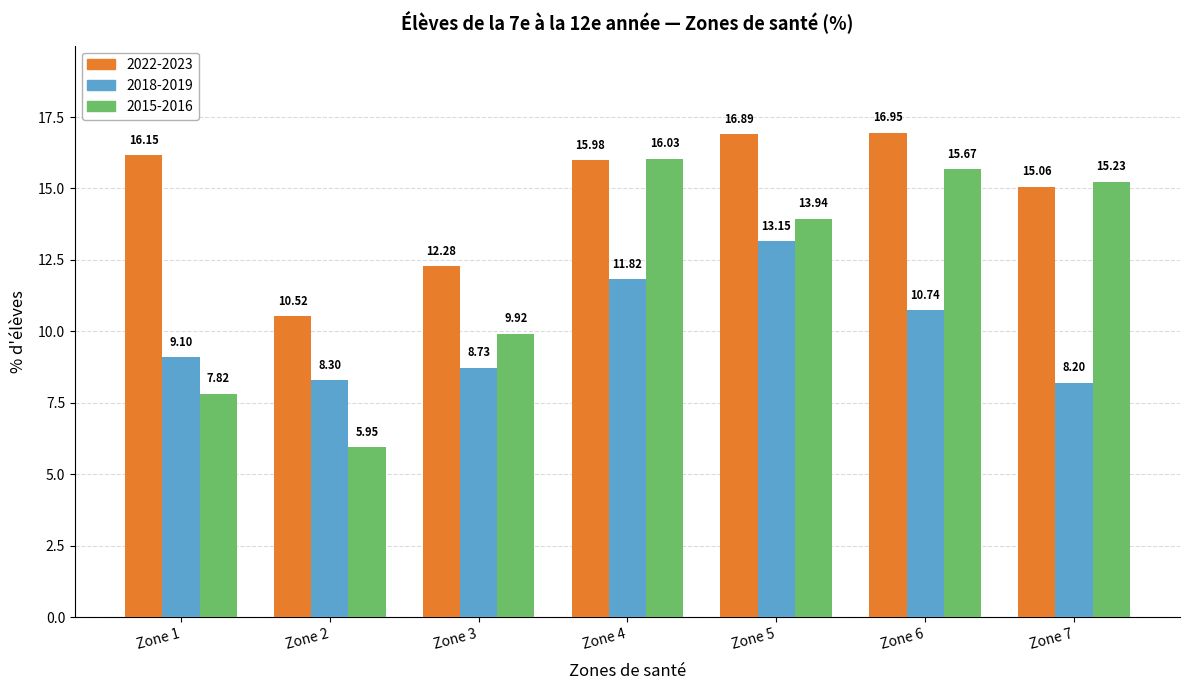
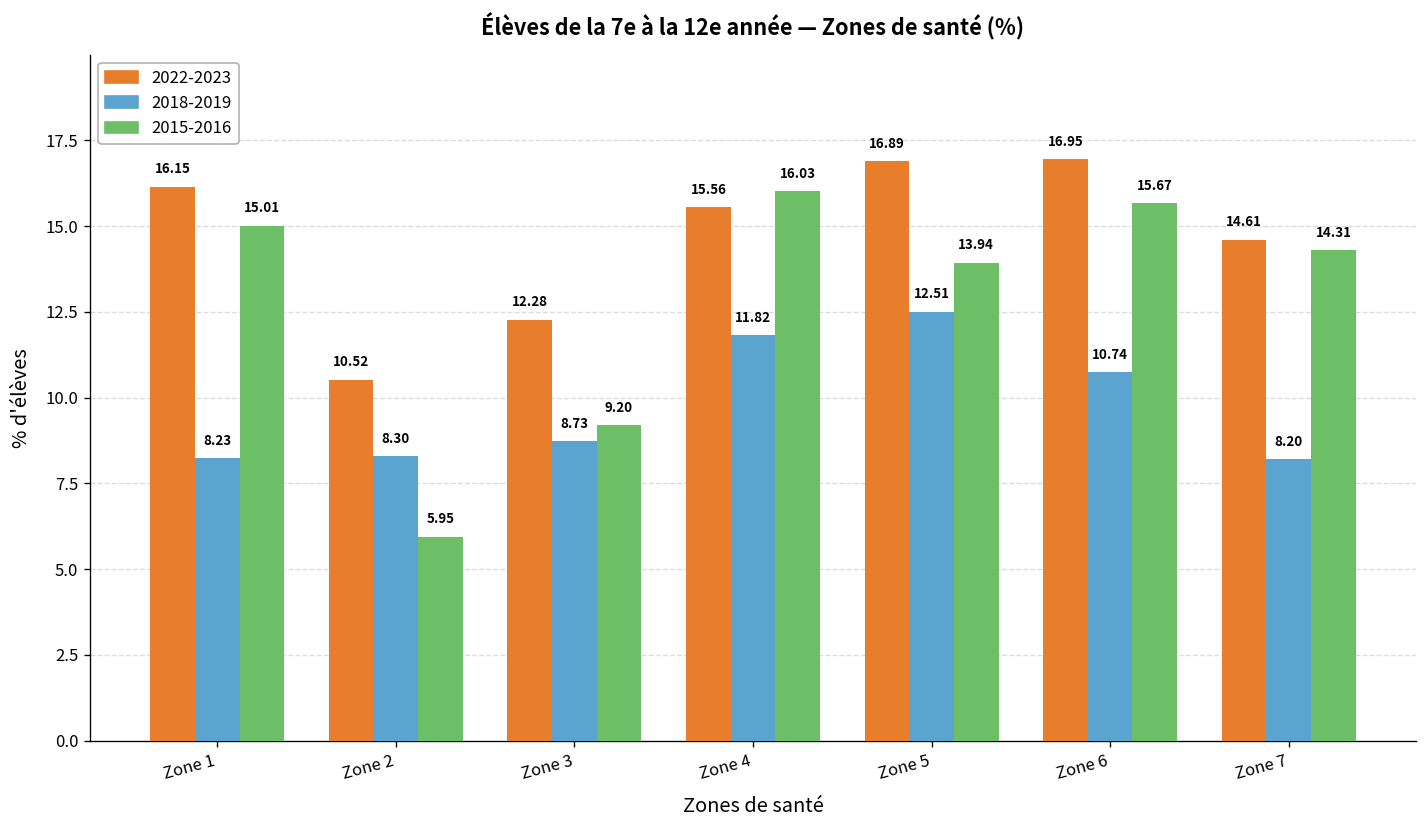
2018-2019, Zone 1: 9.10 -> 8.23
2015-2016, Zone 1: 7.82 -> 15.01
2015-2016, Zone 3: 9.92 -> 9.20
2022-2023, Zone 4: 15.98 -> 15.56
2018-2019, Zone 5: 13.15 -> 12.51
2022-2023, Zone 7: 15.06 -> 14.61
2015-2016, Zone 7: 15.23 -> 14.31
